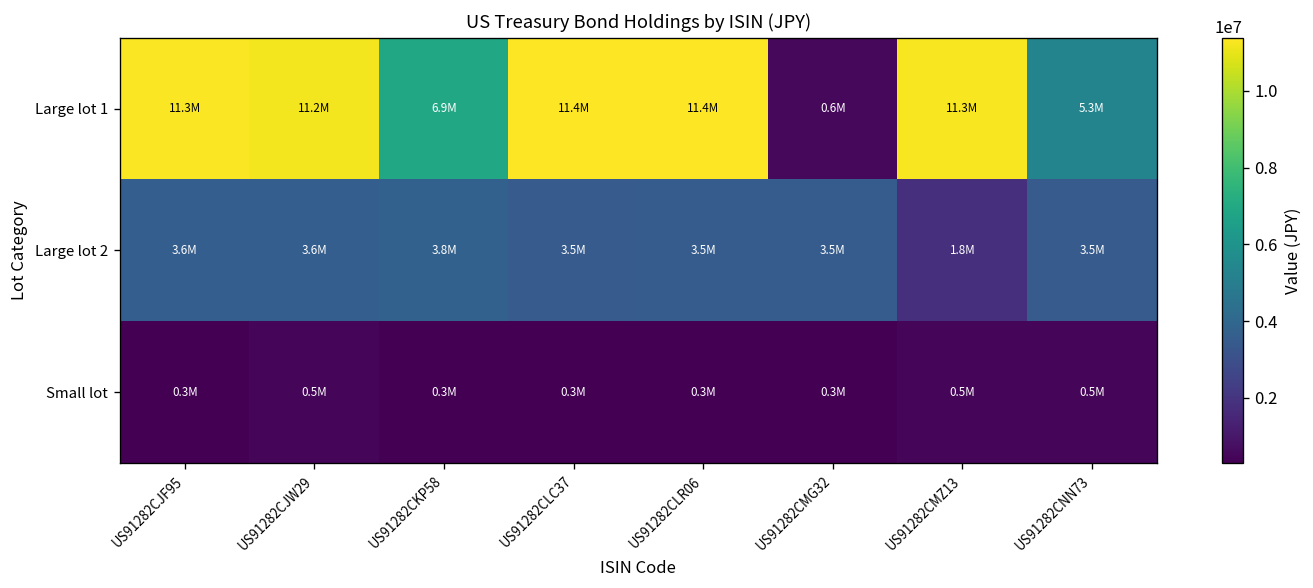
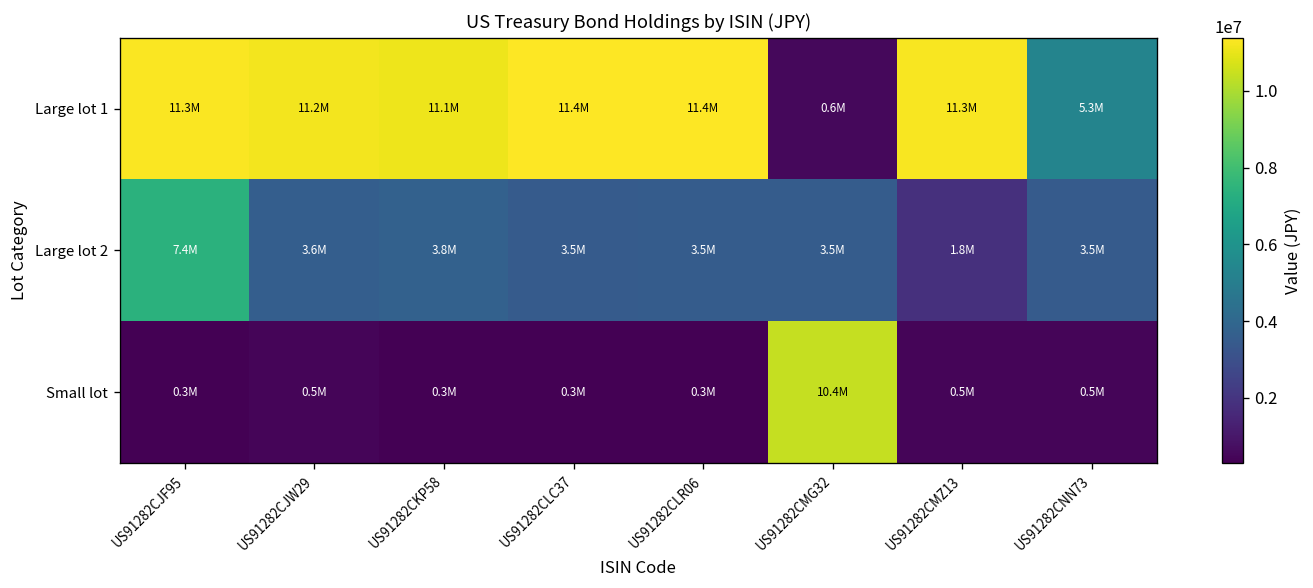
Large lot 1, US91282CKP58: 6.9M -> 11.1M
Large lot 2, US91282CJF95: 3.6M -> 7.4M
Small lot, US91282CMG32: 0.3M -> 10.4M
